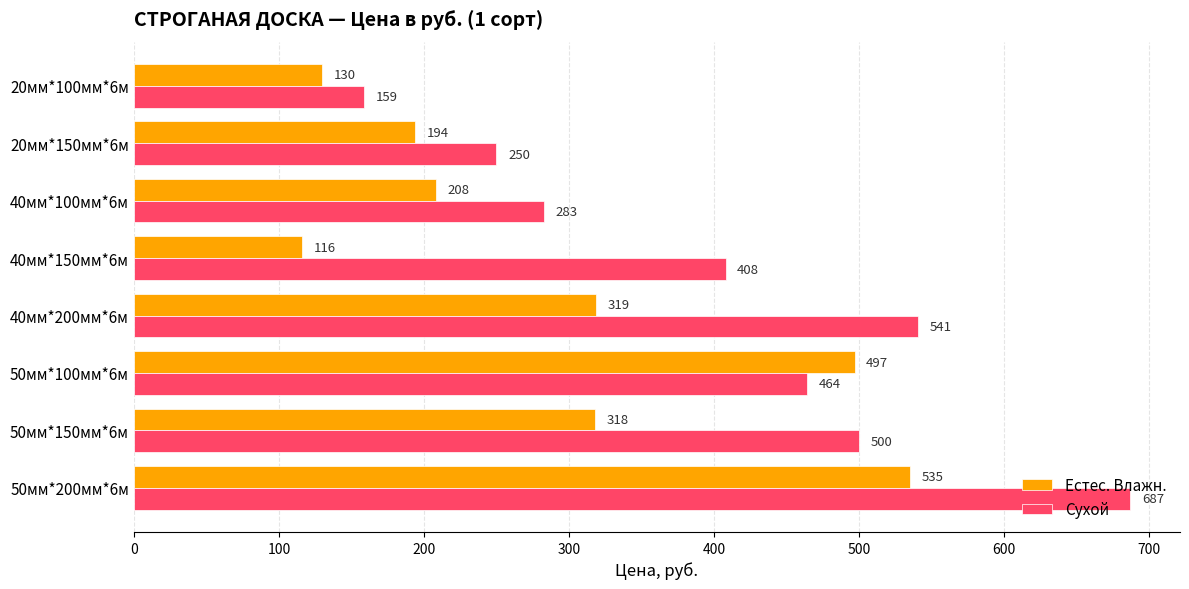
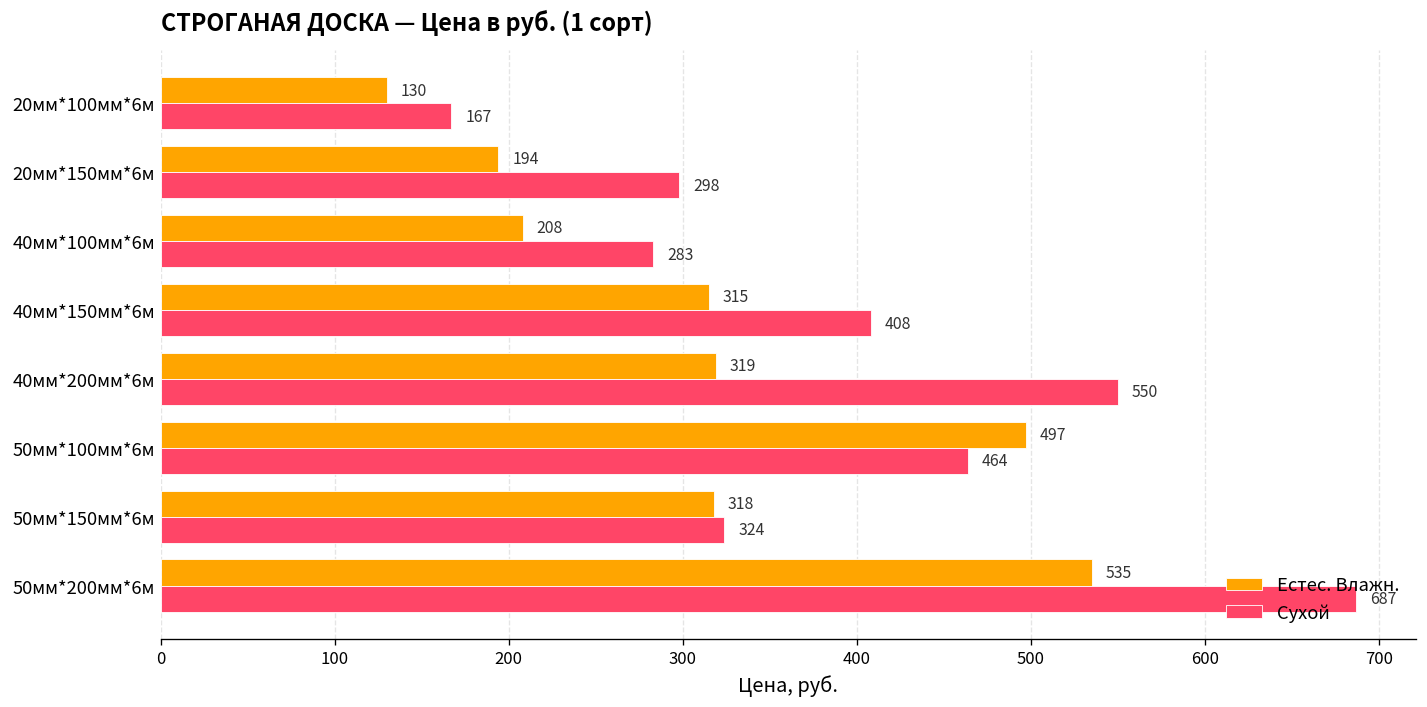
Сухой, 20мм*100мм*6м: 159 -> 167
Сухой, 20мм*150мм*6м: 250 -> 298
Естес. Влажн., 40мм*150мм*6м: 116 -> 315
Сухой, 40мм*200мм*6м: 541 -> 550
Сухой, 50мм*150мм*6м: 500 -> 324
